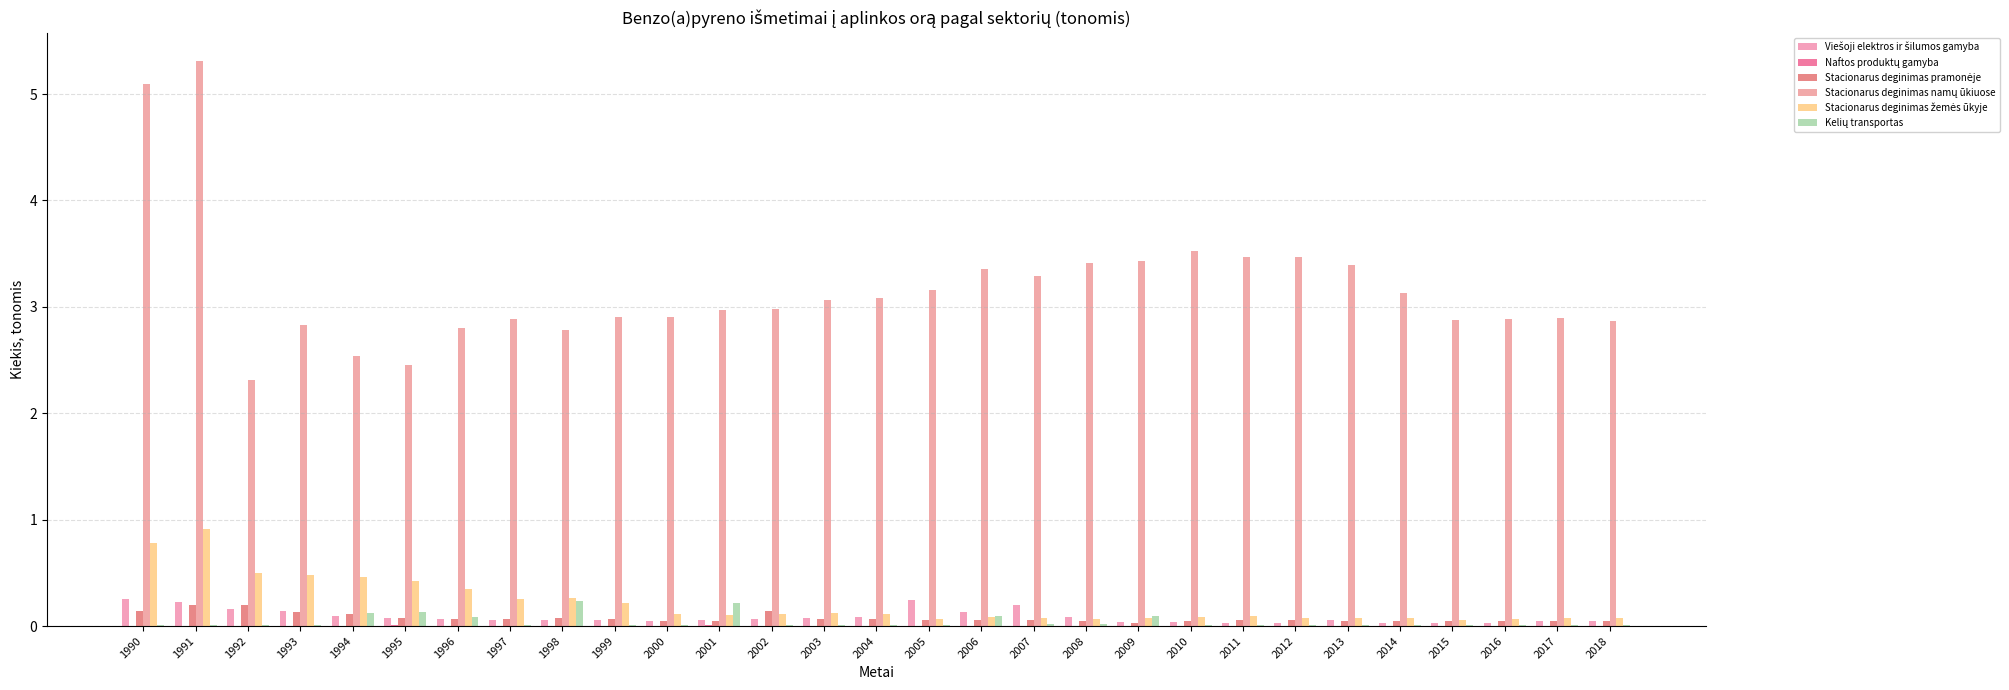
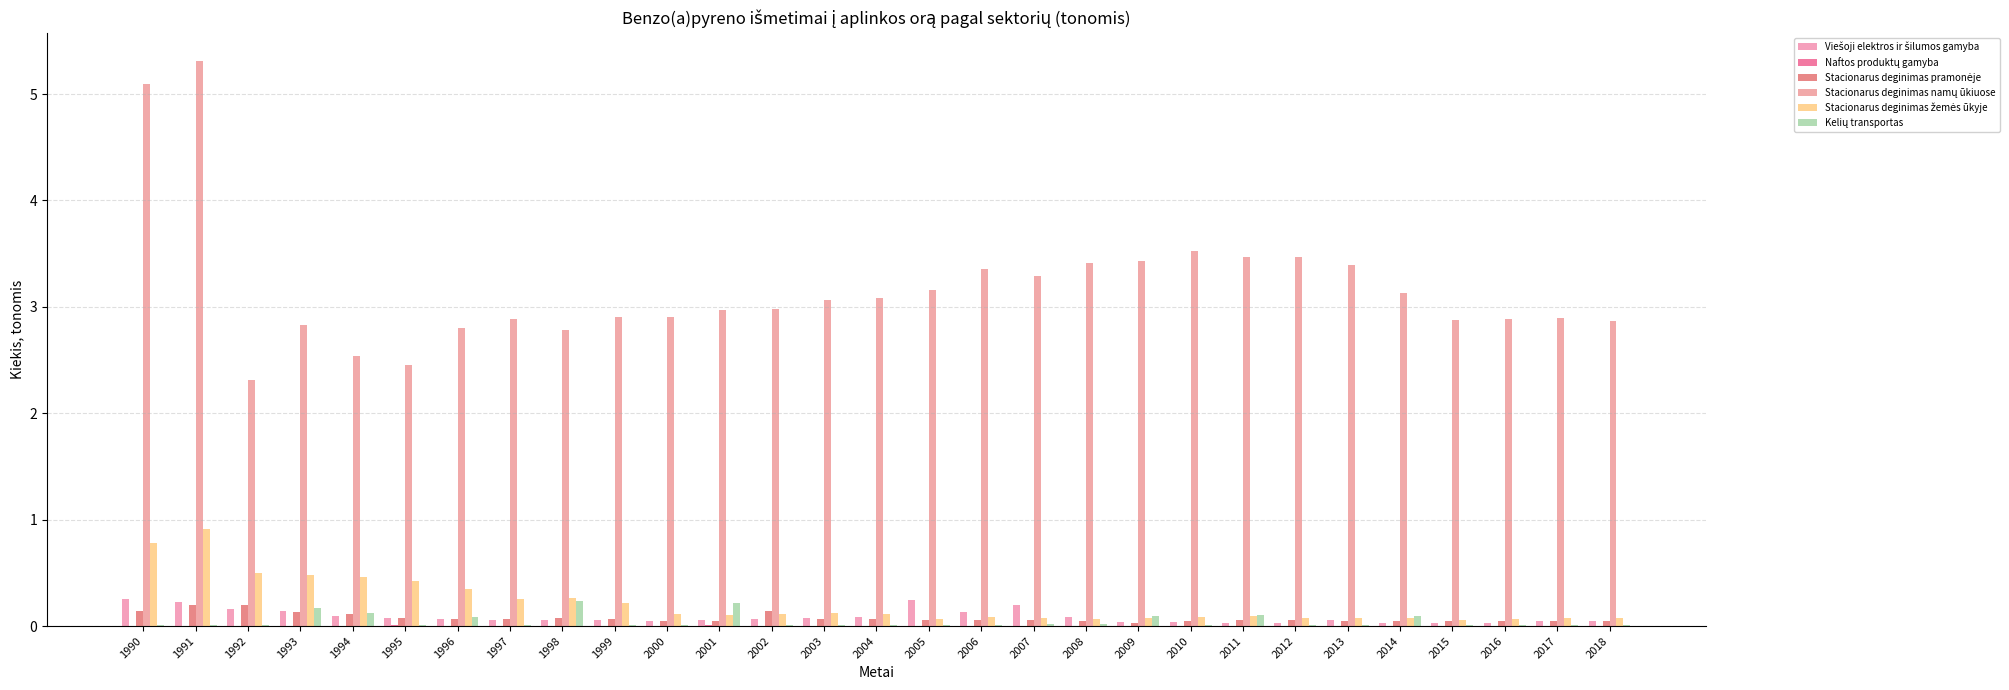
Kelių transportas, 1993: 0.01 -> 0.17
Kelių transportas, 1995: 0.13 -> 0.01
Kelių transportas, 2006: 0.09 -> 0.01
Kelių transportas, 2011: 0.01 -> 0.11
Kelių transportas, 2014: 0.01 -> 0.10
